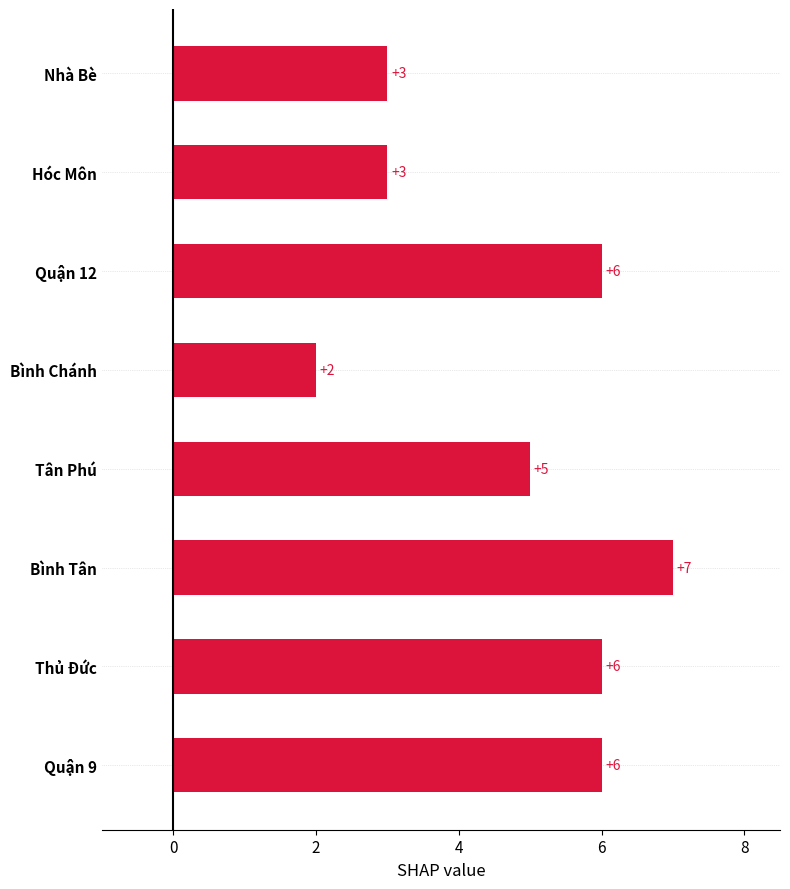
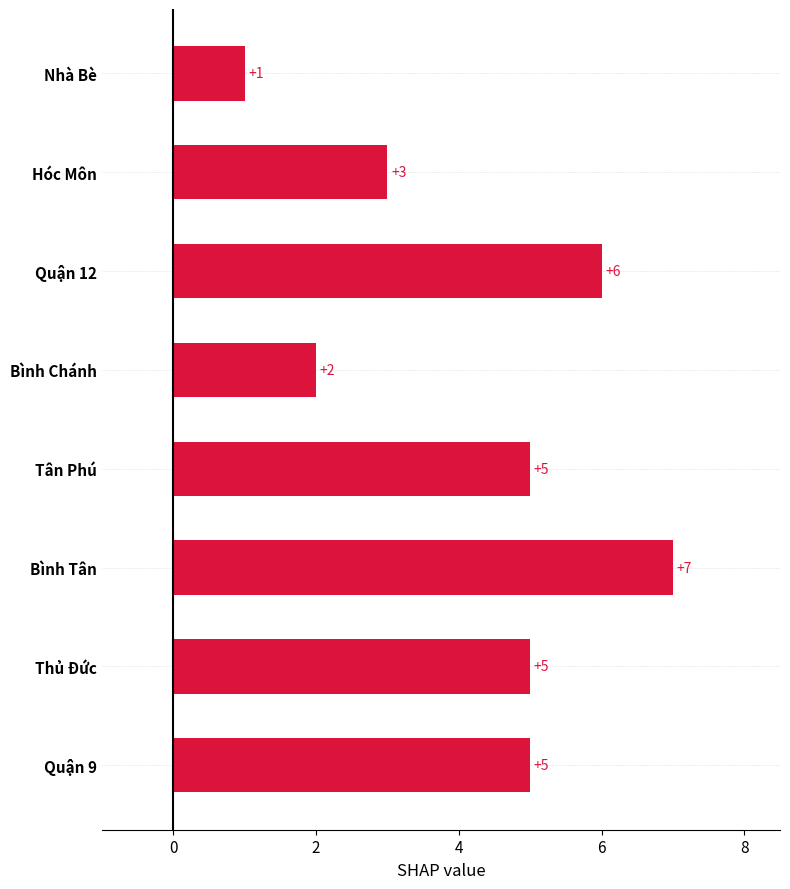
Nhà Bè: +3 -> +1
Thủ Đức: +6 -> +5
Quận 9: +6 -> +5
